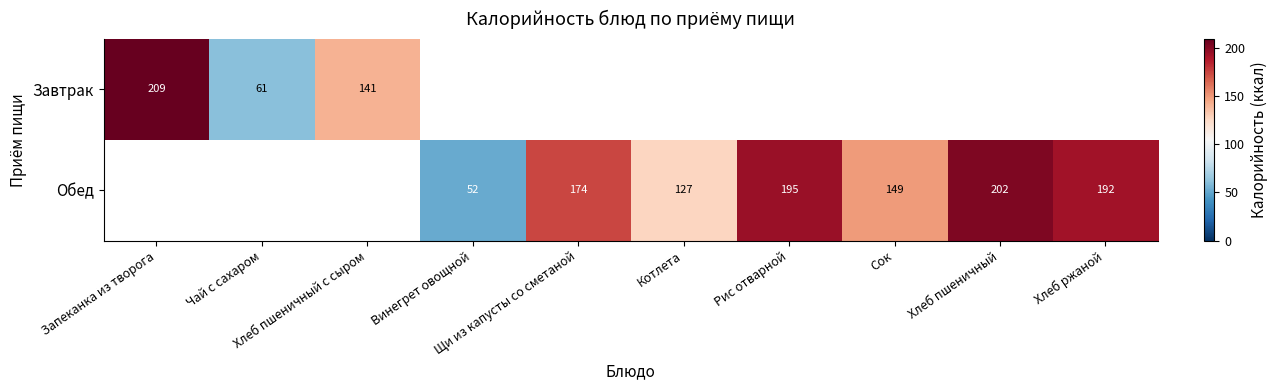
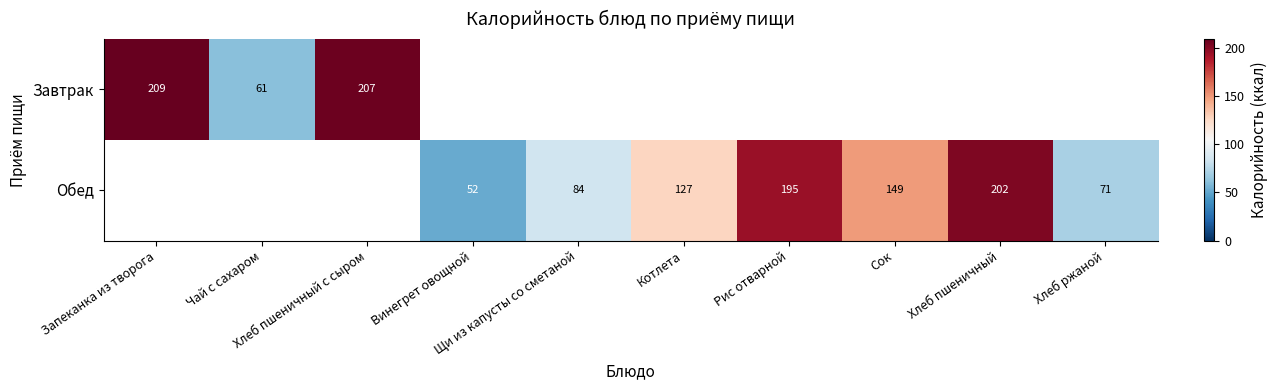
Завтрак, Хлеб пшеничный с сыром: 141 -> 207
Обед, Щи из капусты со сметаной: 174 -> 84
Обед, Хлеб ржаной: 192 -> 71
